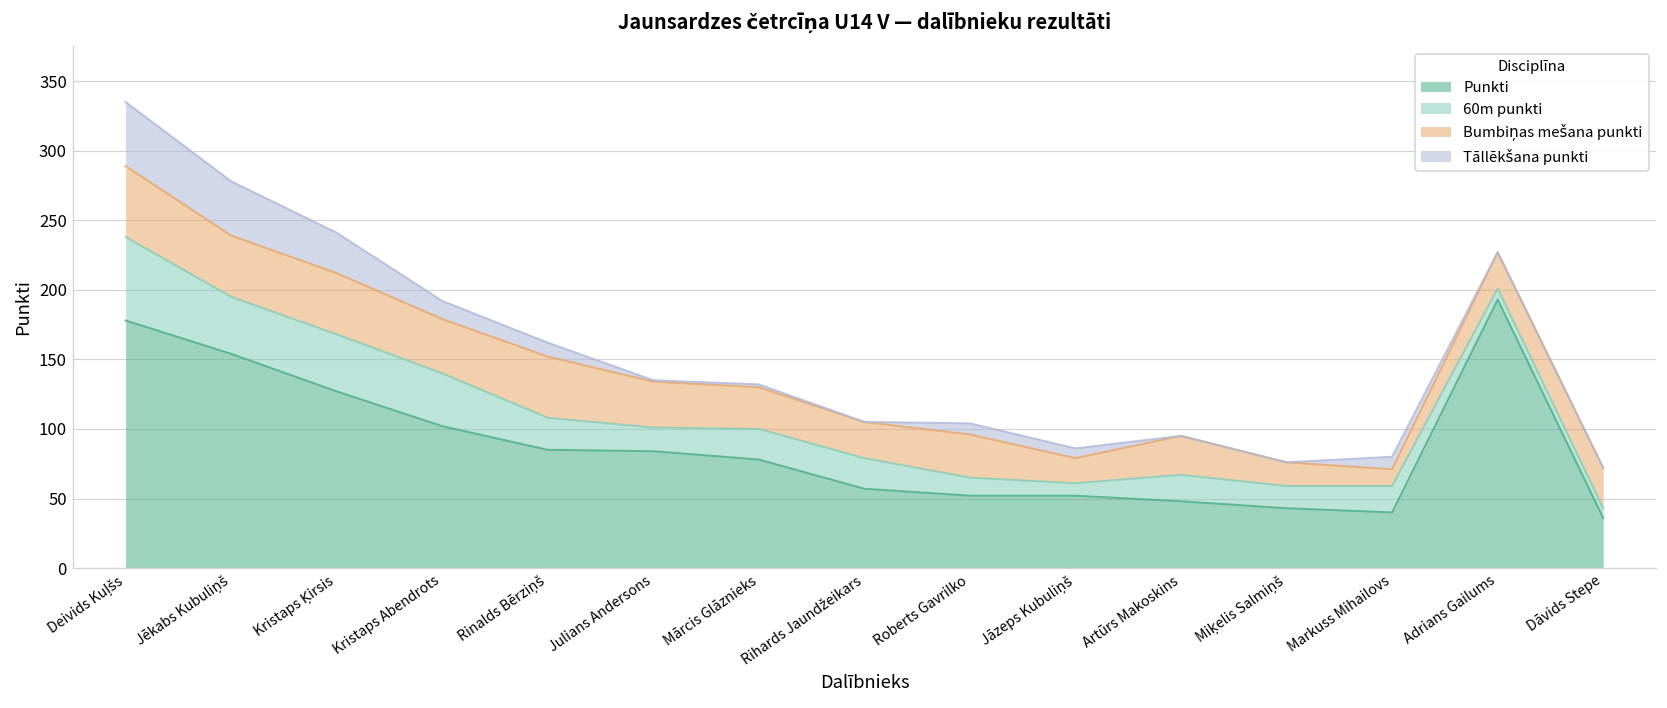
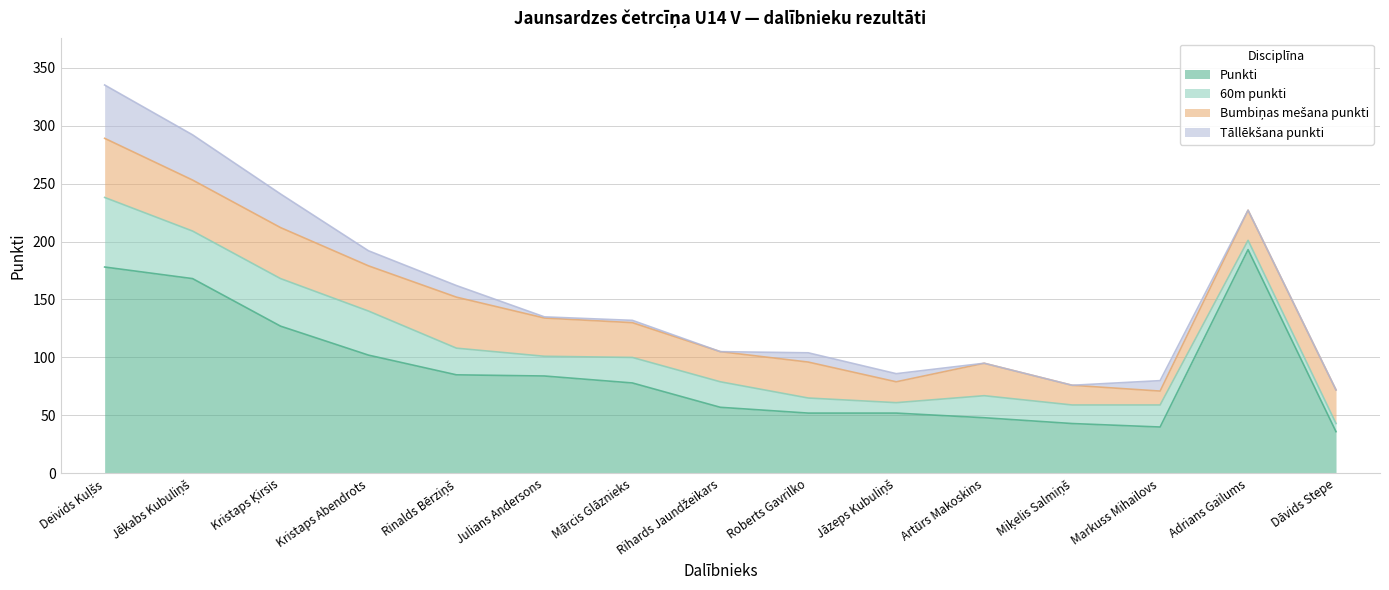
Punkti, Jēkabs Kubuliņš: 154 -> 168
